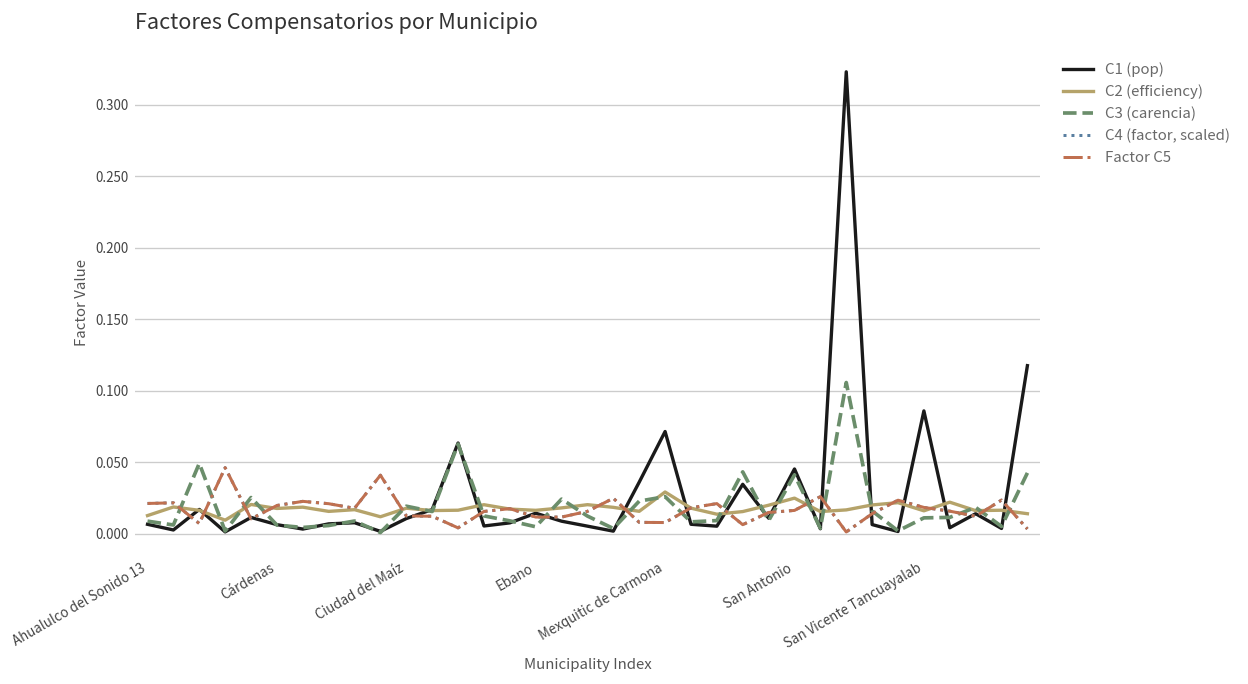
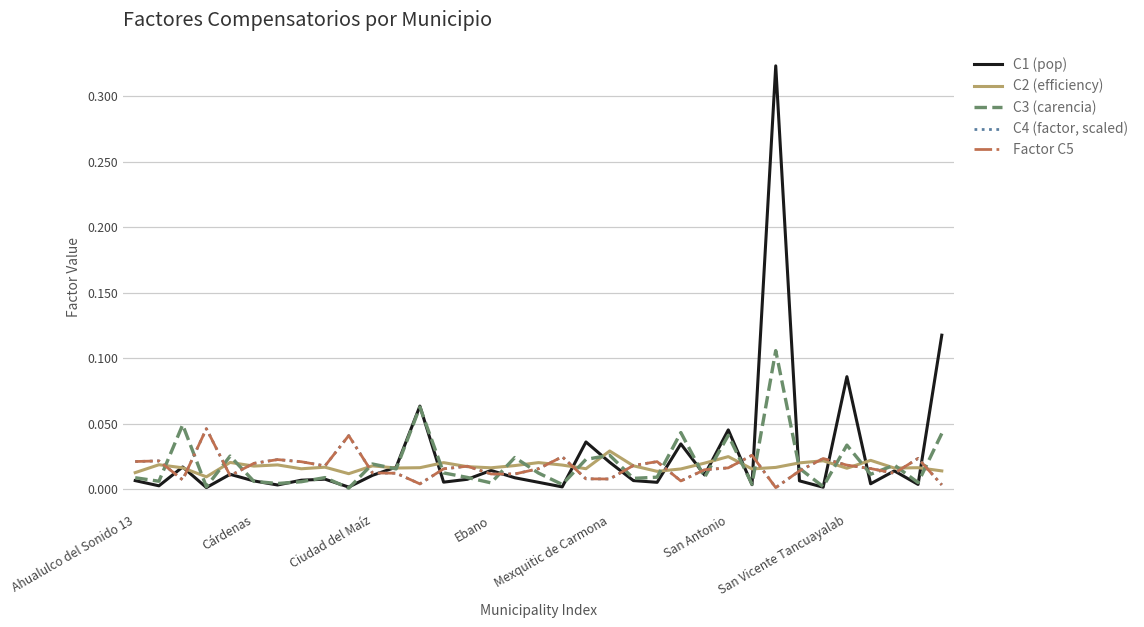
C1 (pop), Mexquitic de Carmona: 0.072 -> 0.021
C3 (carencia), San Vicente Tancuayalab: 0.011 -> 0.034
